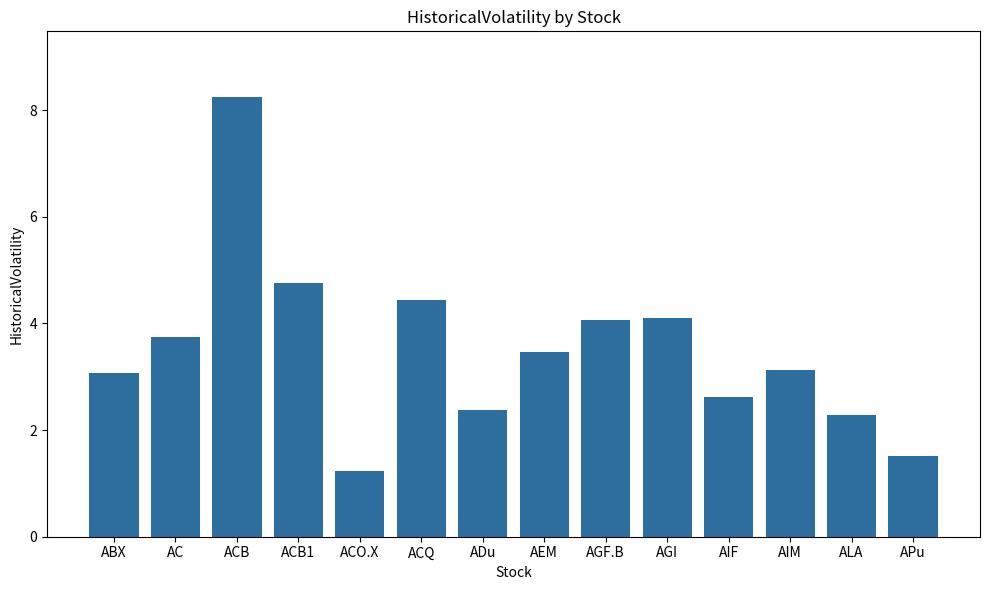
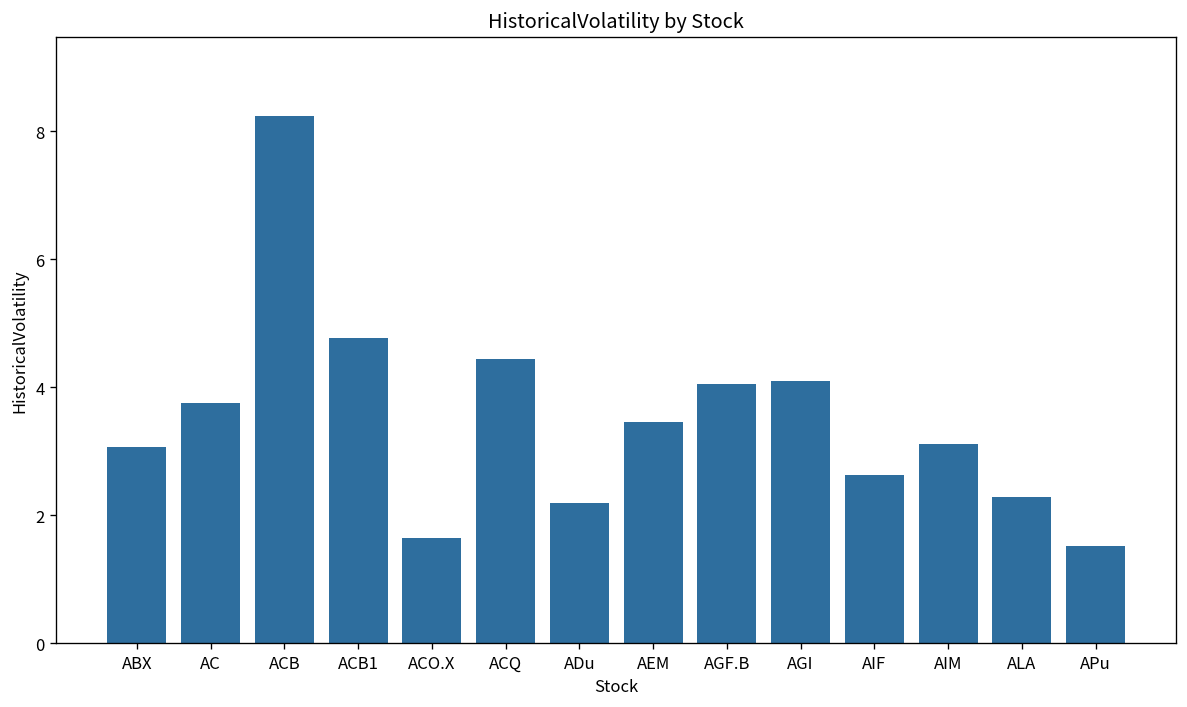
ACO.X: 1.2 -> 1.6
ADu: 2.4 -> 2.2
